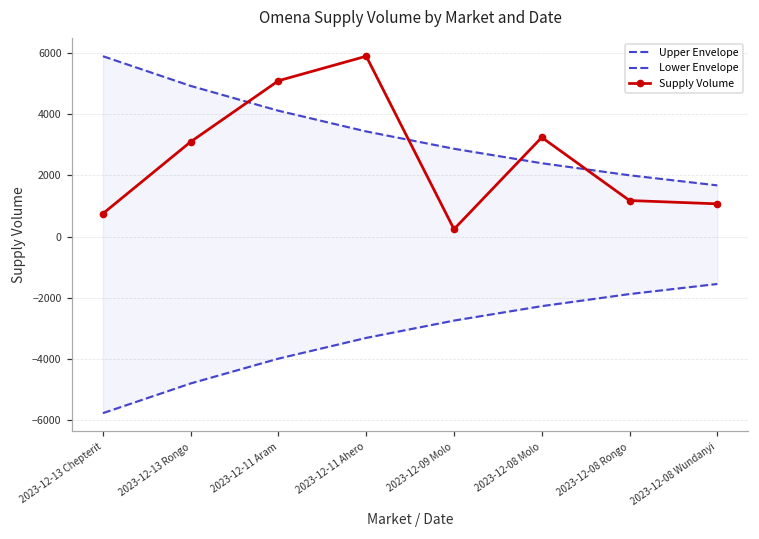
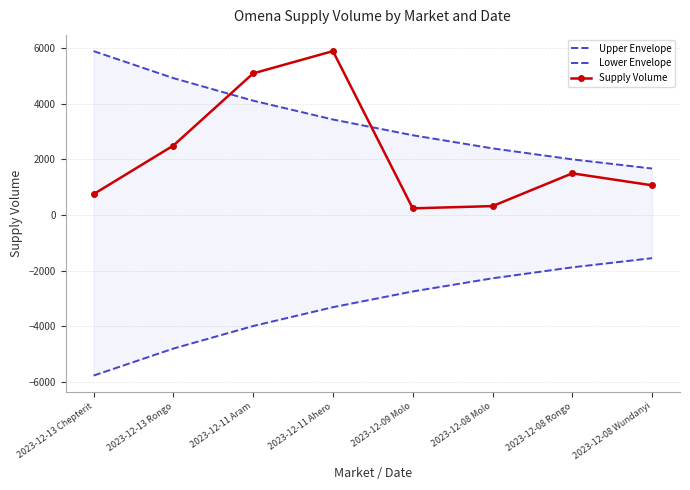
Supply Volume, 2023-12-13 Rongo: 3100 -> 2500
Supply Volume, 2023-12-08 Molo: 3200 -> 300
Supply Volume, 2023-12-08 Rongo: 1200 -> 1500
